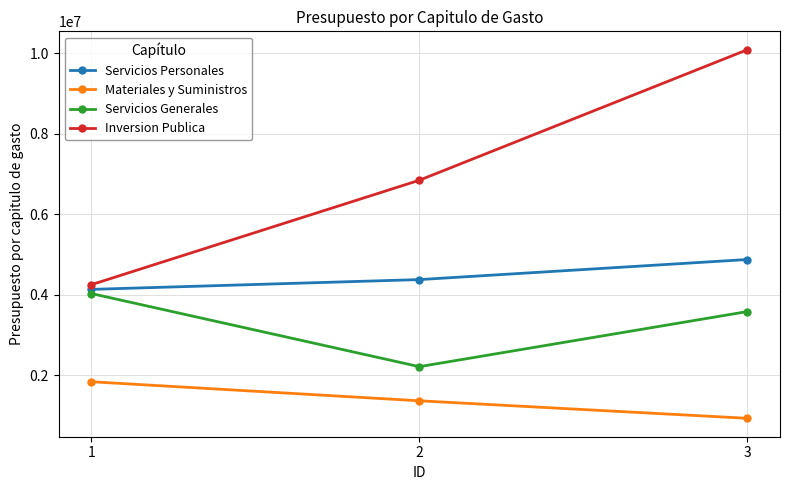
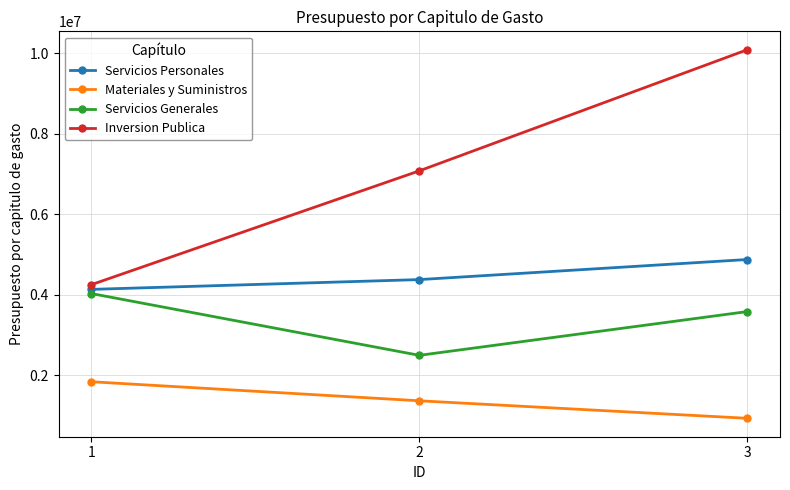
Servicios Generales, 2: 2200000 -> 2500000
Inversion Publica, 2: 6800000 -> 7100000
